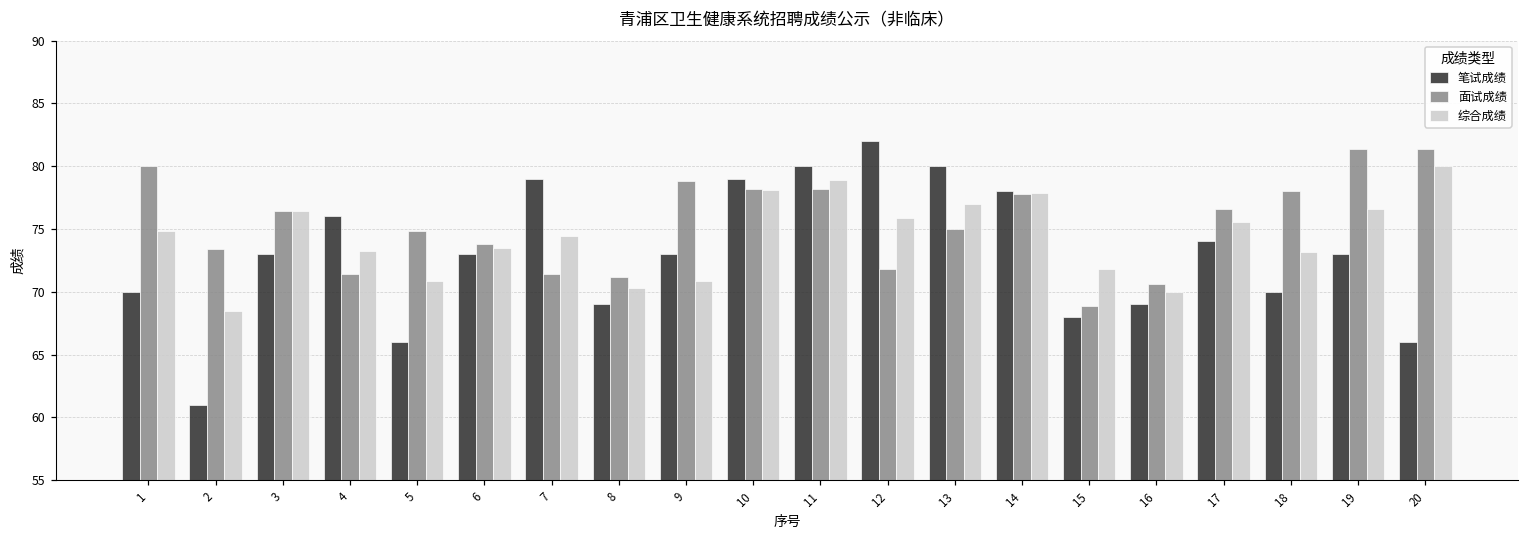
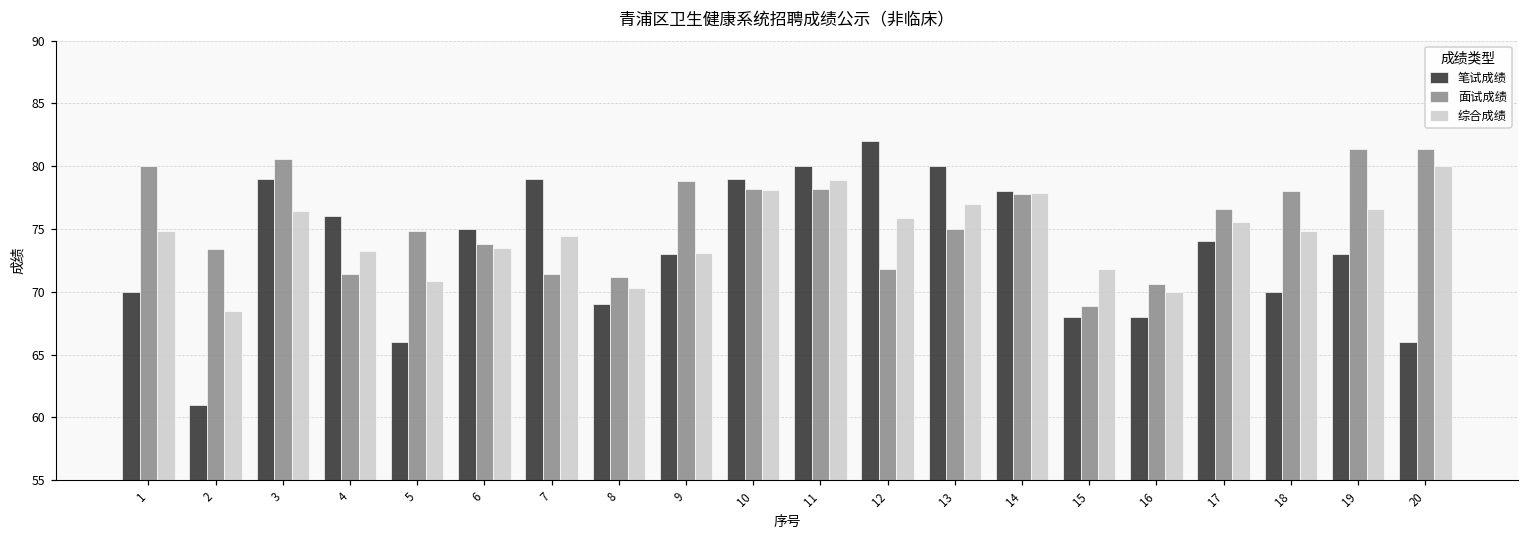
笔试成绩, 3: 73 -> 79
面试成绩, 3: 76.4 -> 80.6
笔试成绩, 6: 73 -> 75
综合成绩, 9: 70.9 -> 73.1
笔试成绩, 16: 69 -> 68
综合成绩, 18: 73.2 -> 74.8
